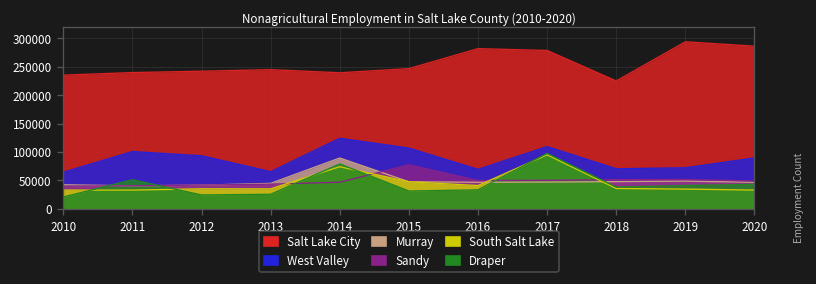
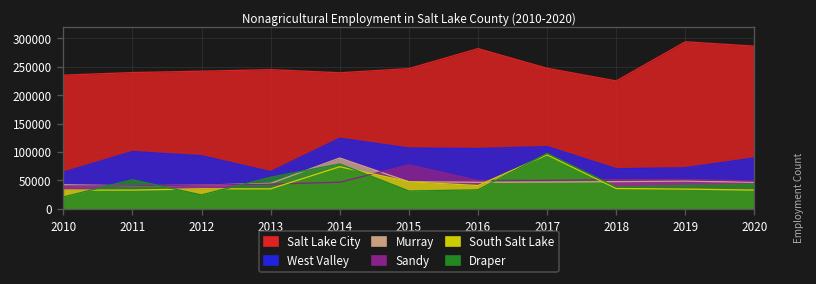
Draper, 2013: 30000 -> 60000
West Valley, 2016: 70000 -> 110000
Salt Lake City, 2017: 280000 -> 250000
